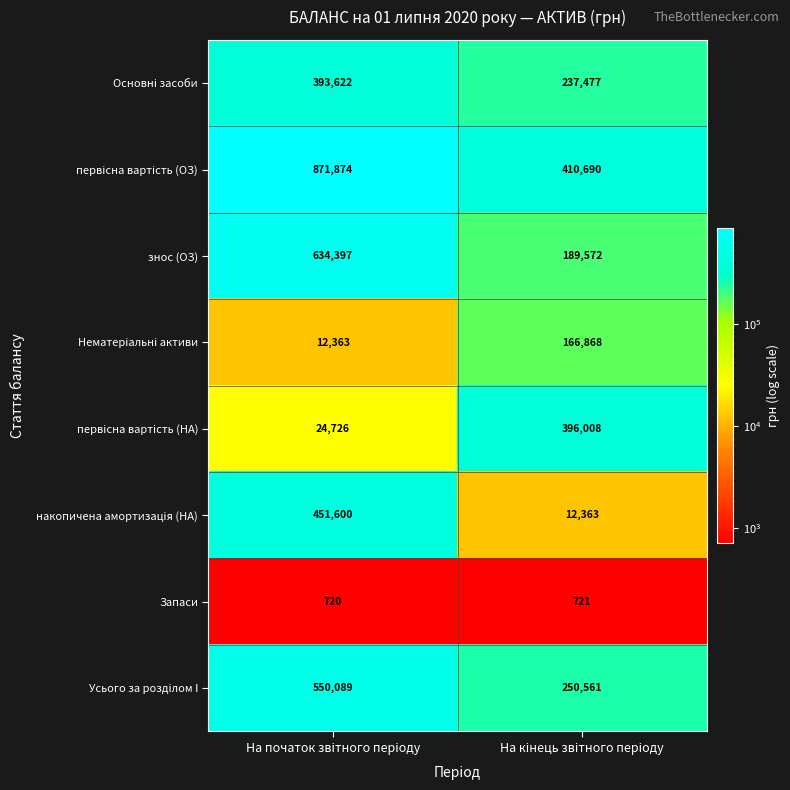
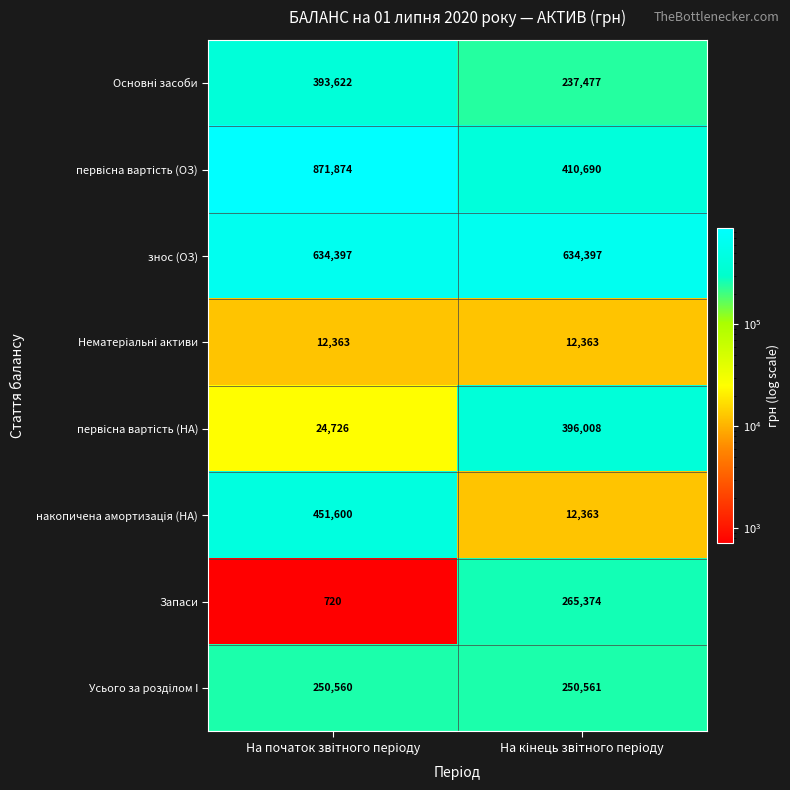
знос (ОЗ), На кінець звітного періоду: 189,572 -> 634,397
Нематеріальні активи, На кінець звітного періоду: 166,868 -> 12,363
Запаси, На кінець звітного періоду: 721 -> 265,374
Усього за розділом І, На початок звітного періоду: 550,089 -> 250,560
